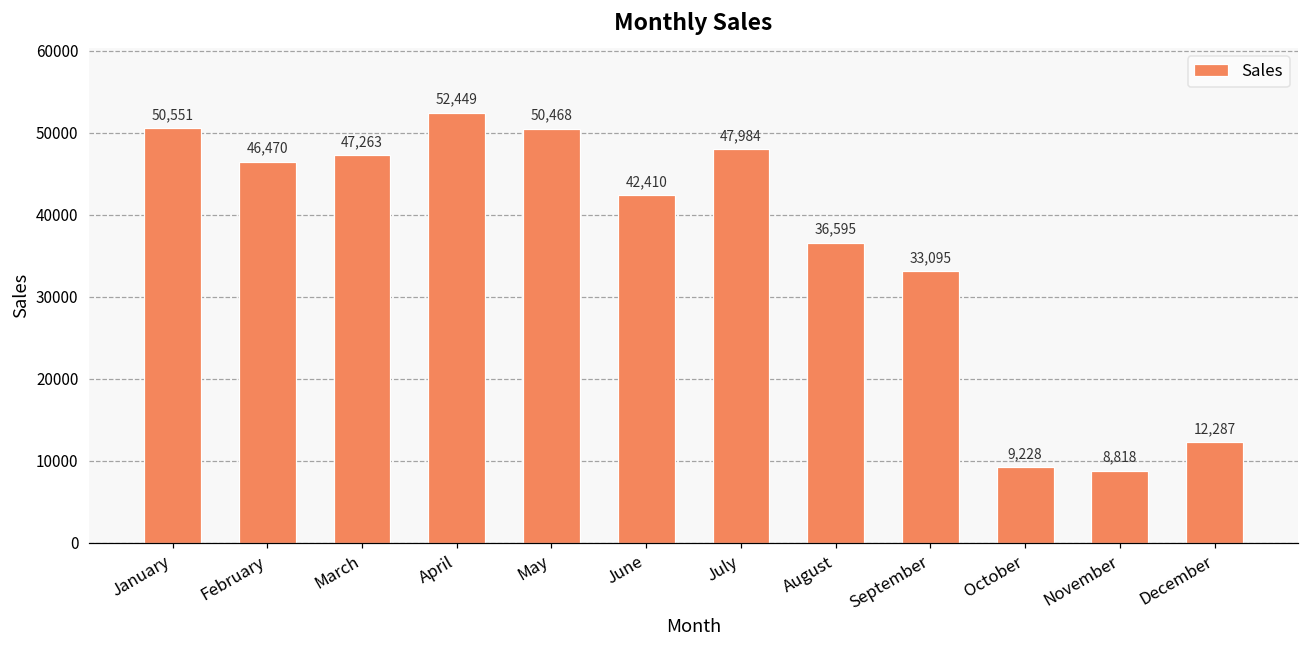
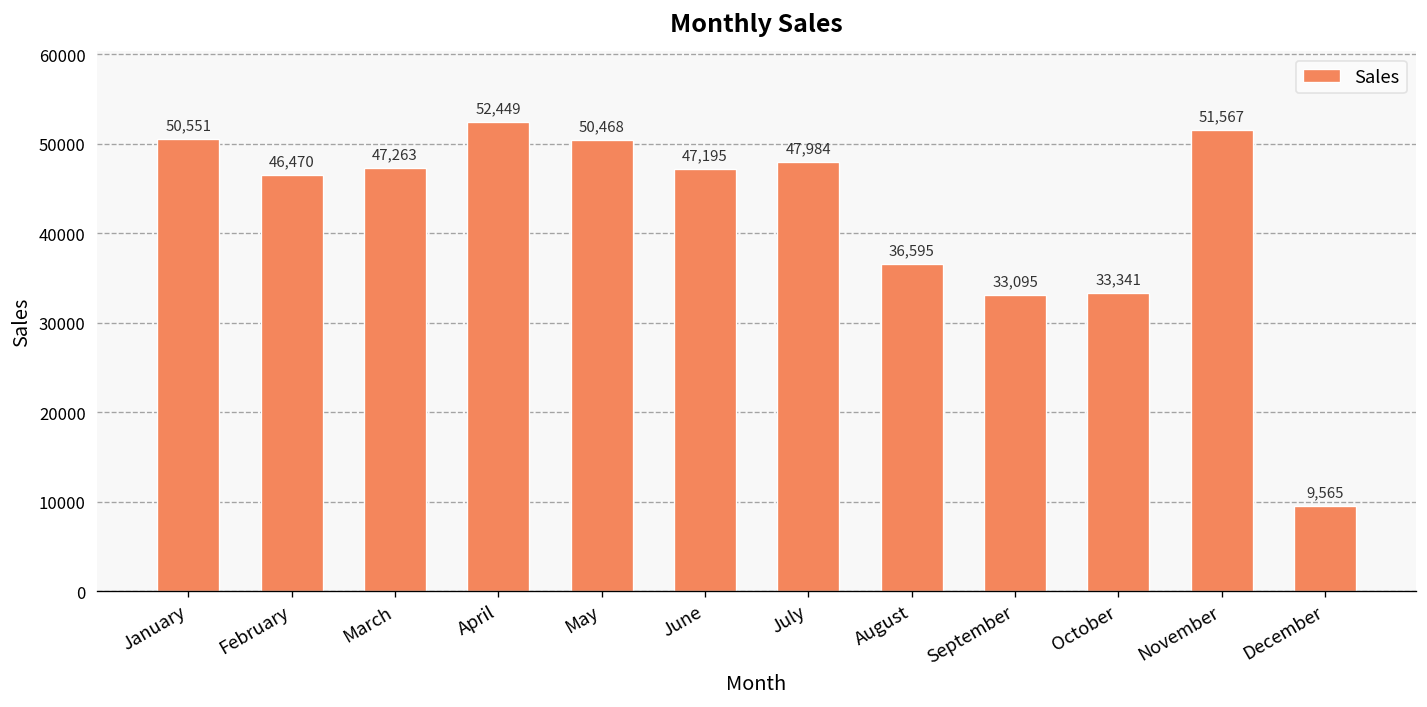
June: 42,410 -> 47,195
October: 9,228 -> 33,341
November: 8,818 -> 51,567
December: 12,287 -> 9,565
